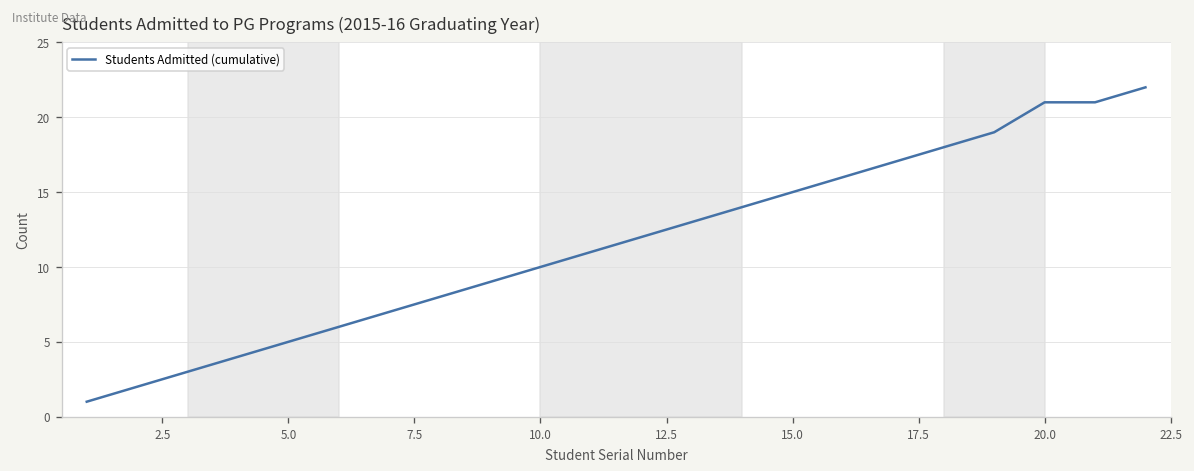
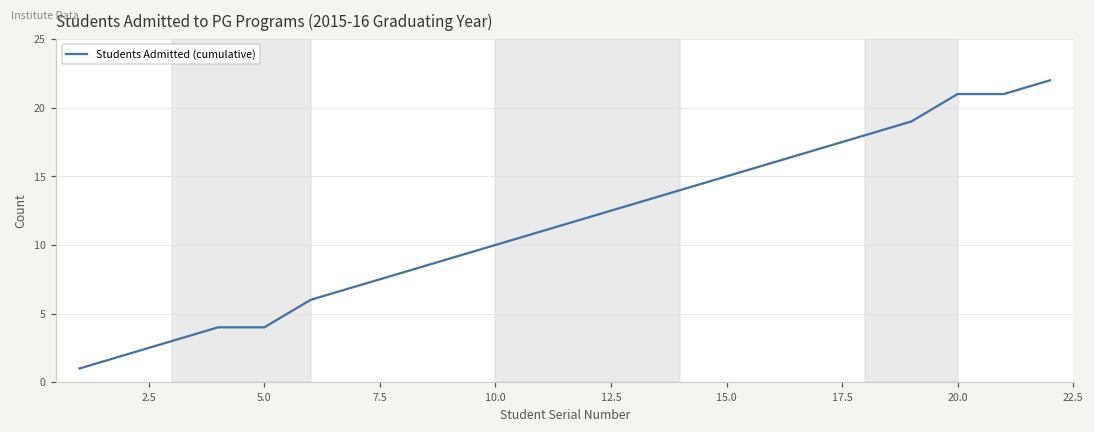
5.0: 5 -> 4
